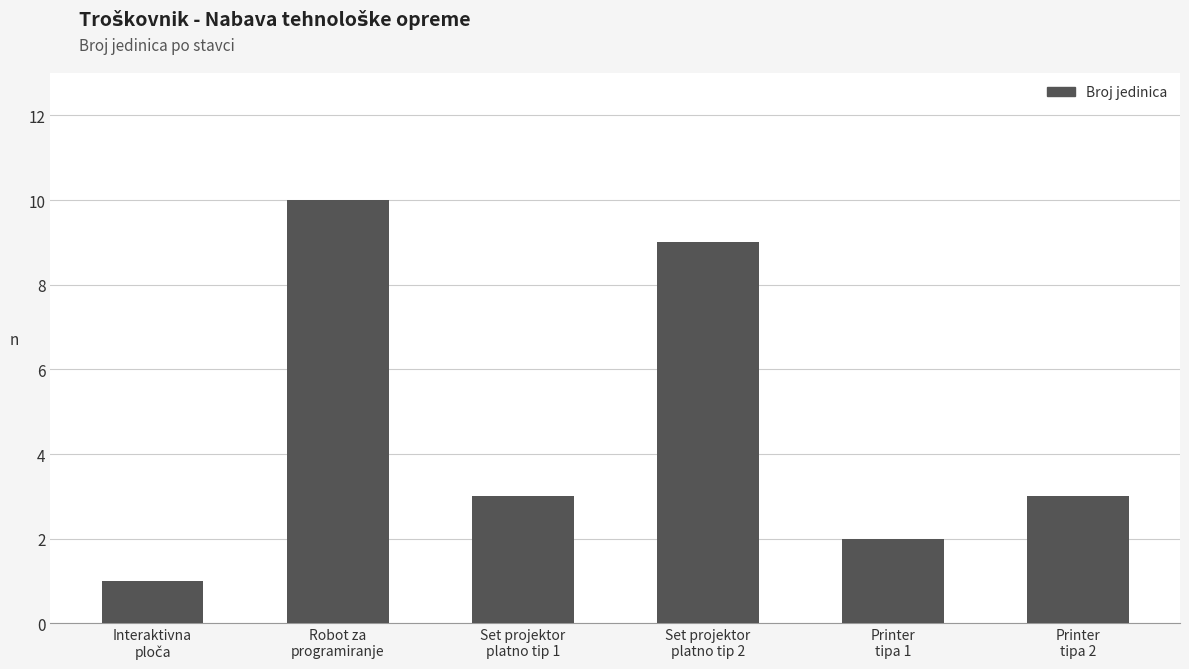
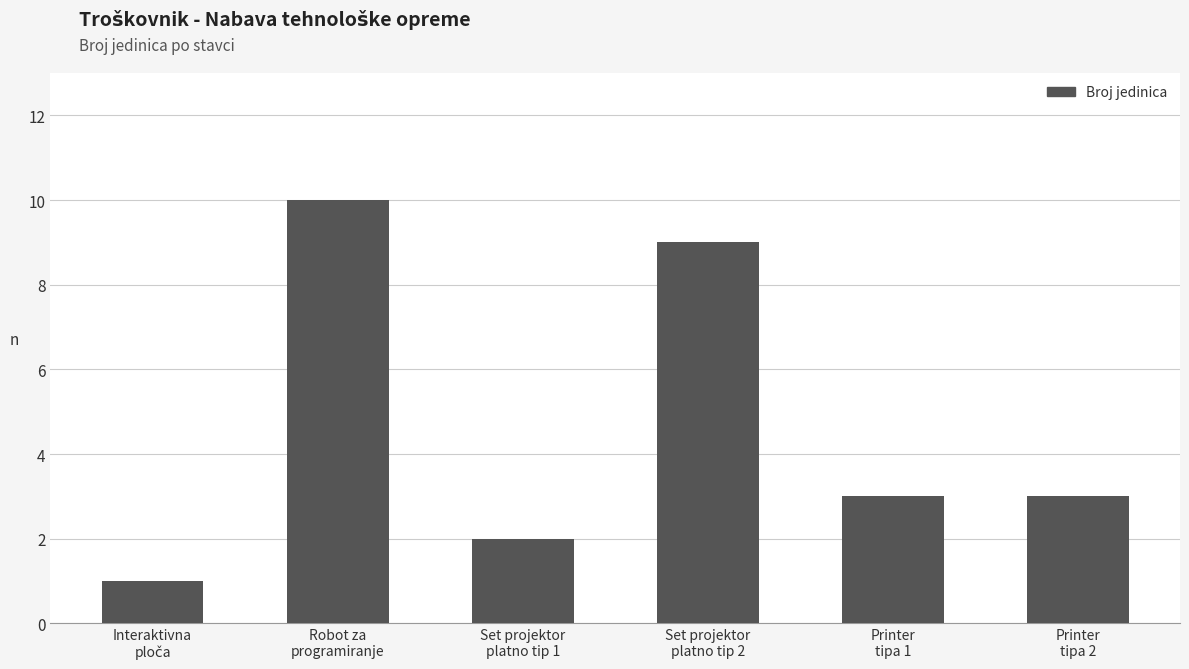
Set projektor platno tip 1: 3 -> 2
Printer tipa 1: 2 -> 3
